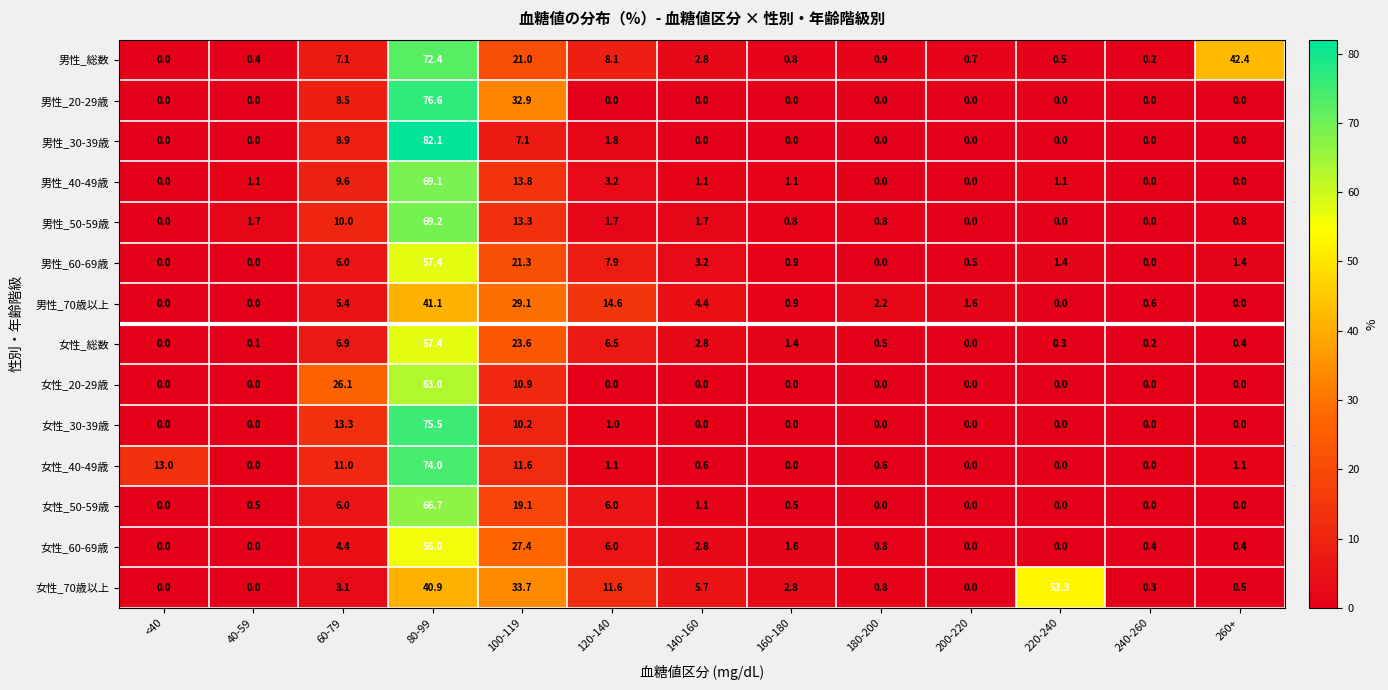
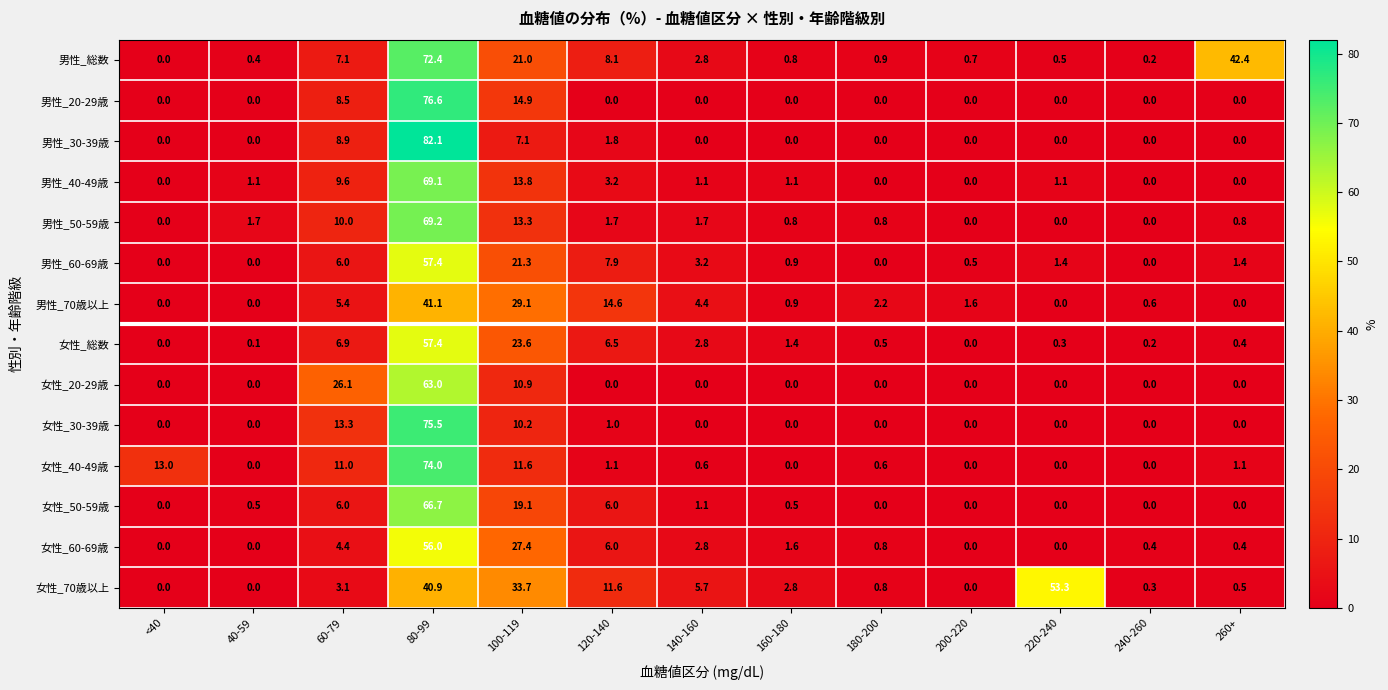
男性_20-29歳, 100-119: 32.9 -> 14.9
